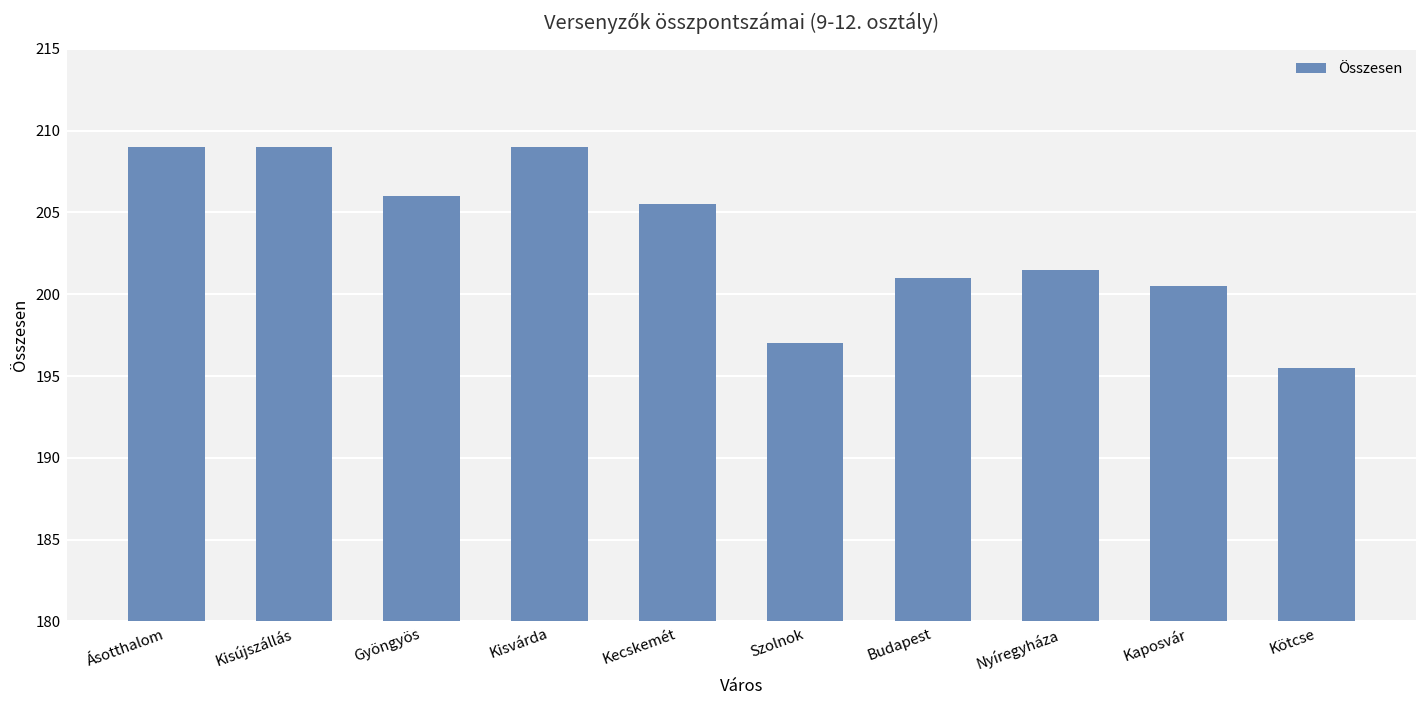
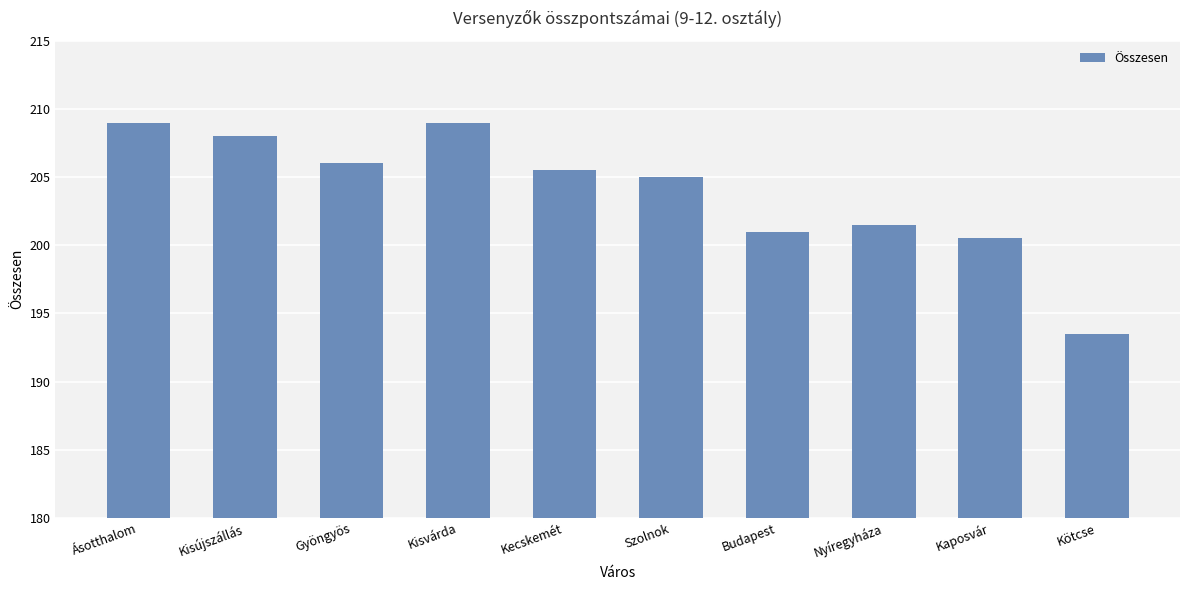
Kisújszállás: 209 -> 208
Szolnok: 197 -> 205
Kötcse: 195.5 -> 193.5
